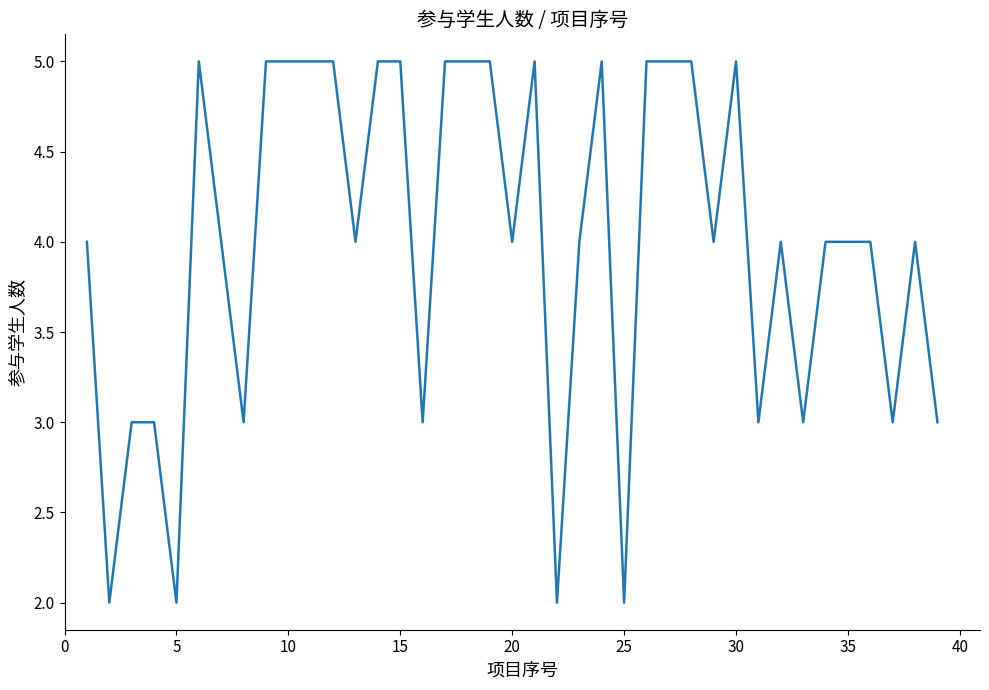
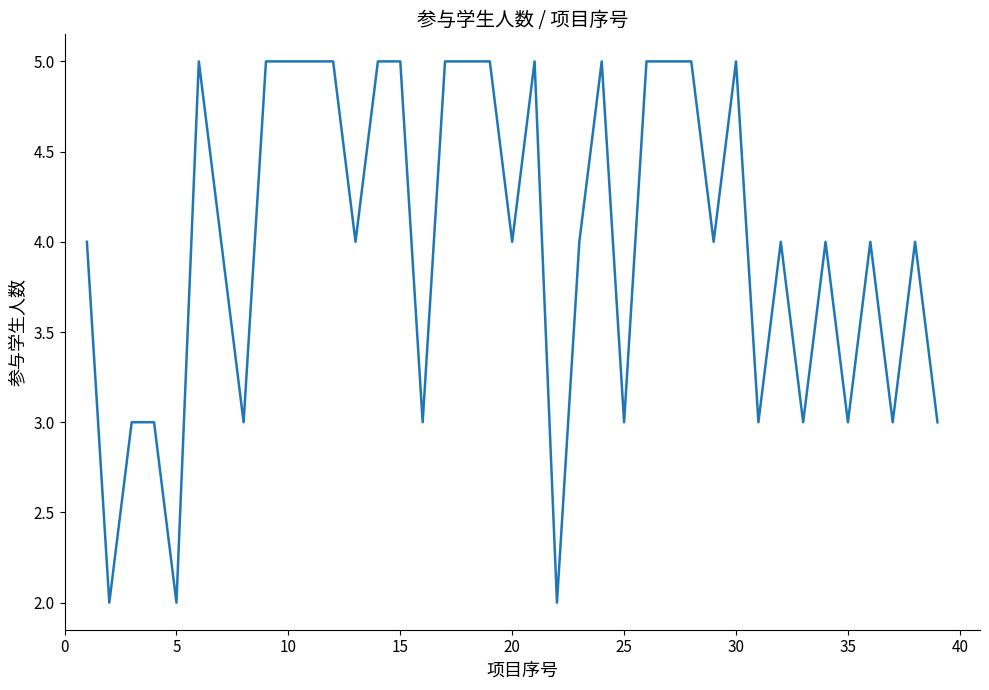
25: 2 -> 3
35: 4 -> 3
